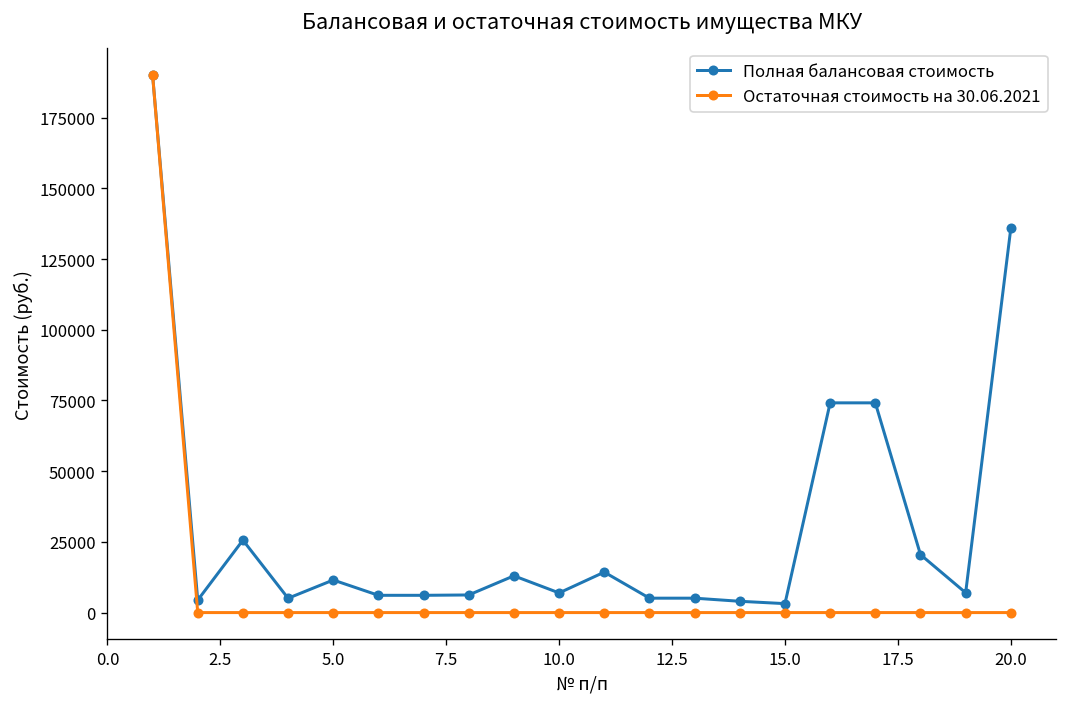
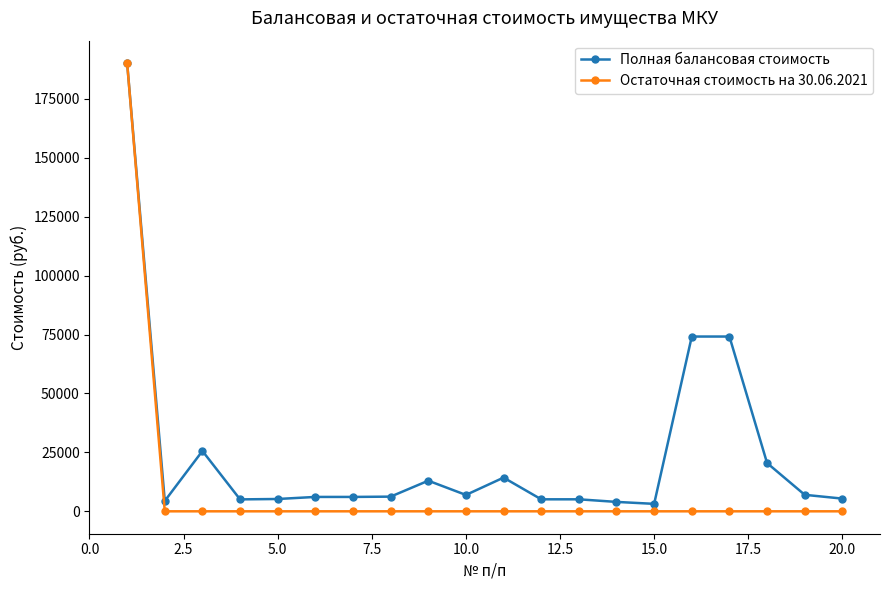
Полная балансовая стоимость, 5.0: 12000 -> 5000
Полная балансовая стоимость, 20.0: 136000 -> 5000
